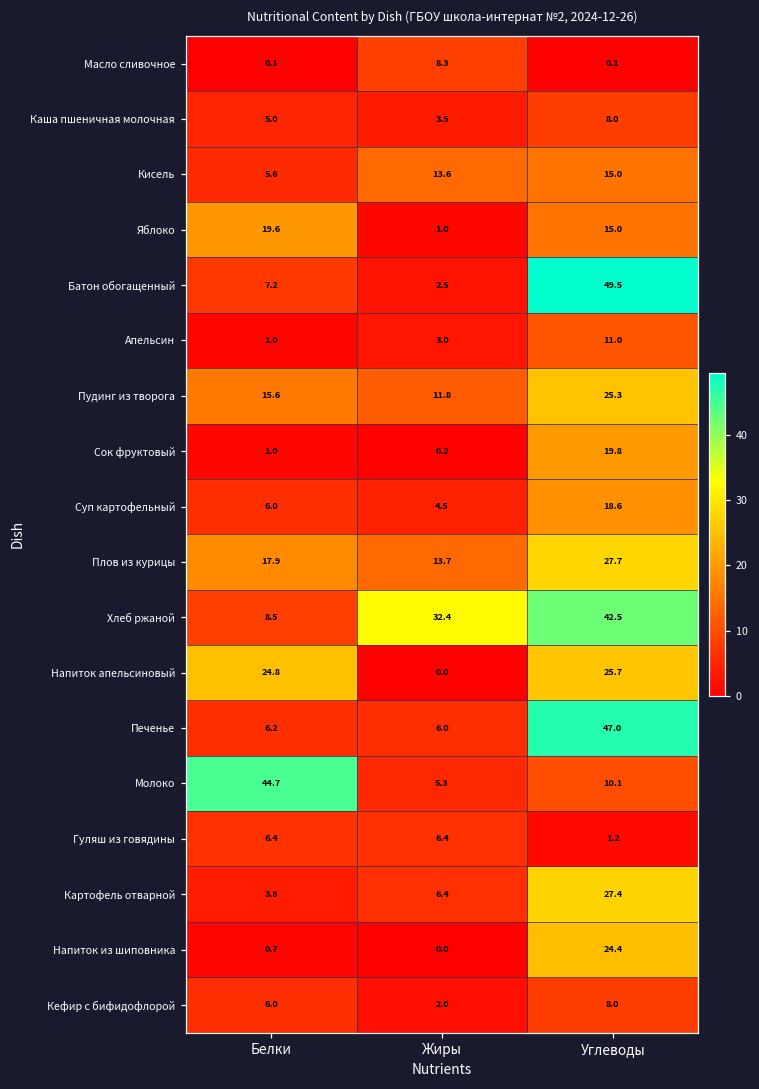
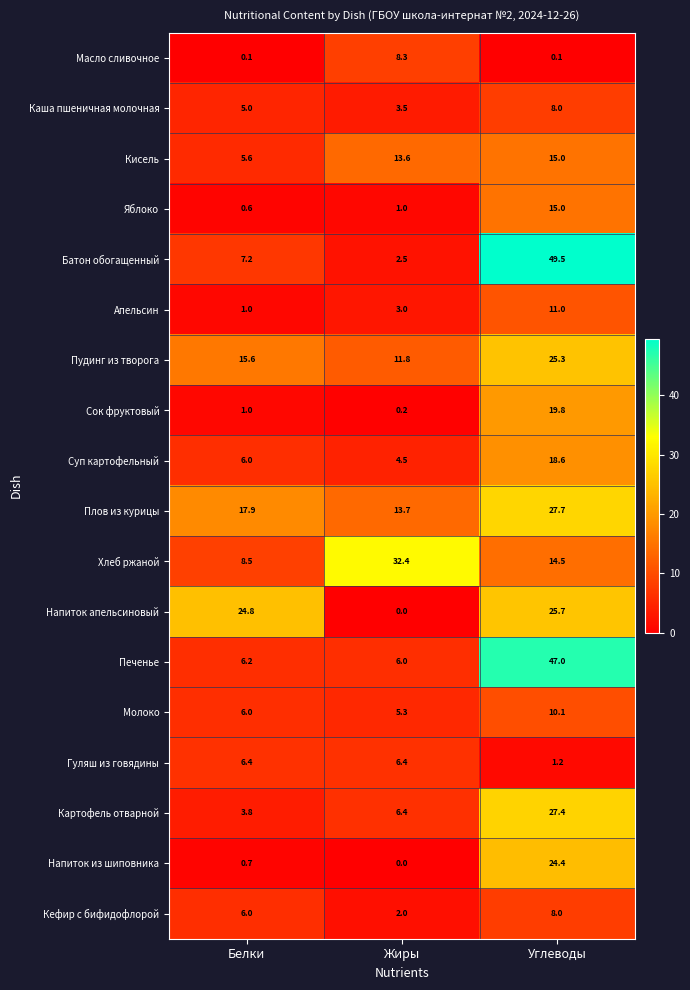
Яблоко, Белки: 19.6 -> 0.6
Хлеб ржаной, Углеводы: 42.5 -> 14.5
Молоко, Белки: 44.7 -> 6.0
